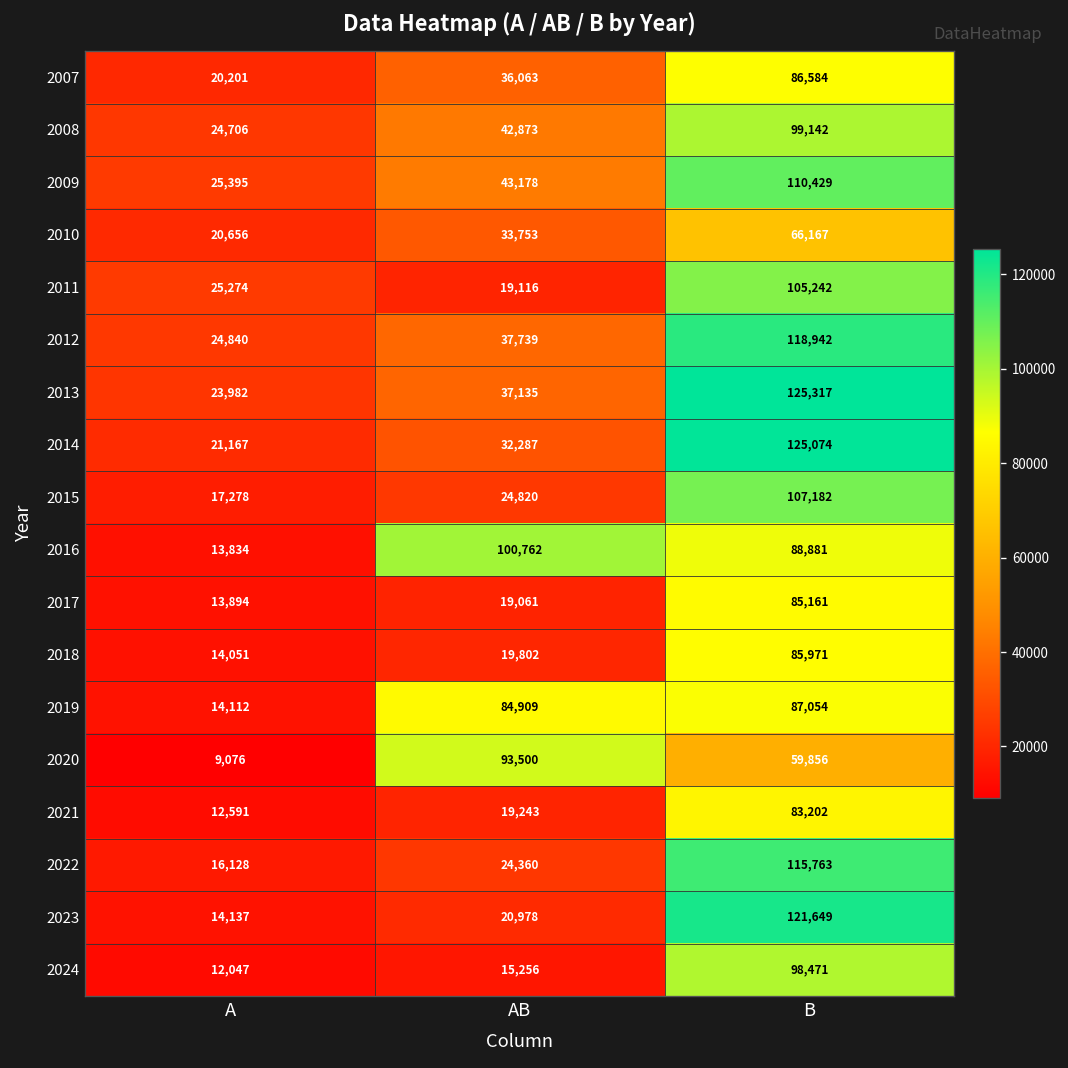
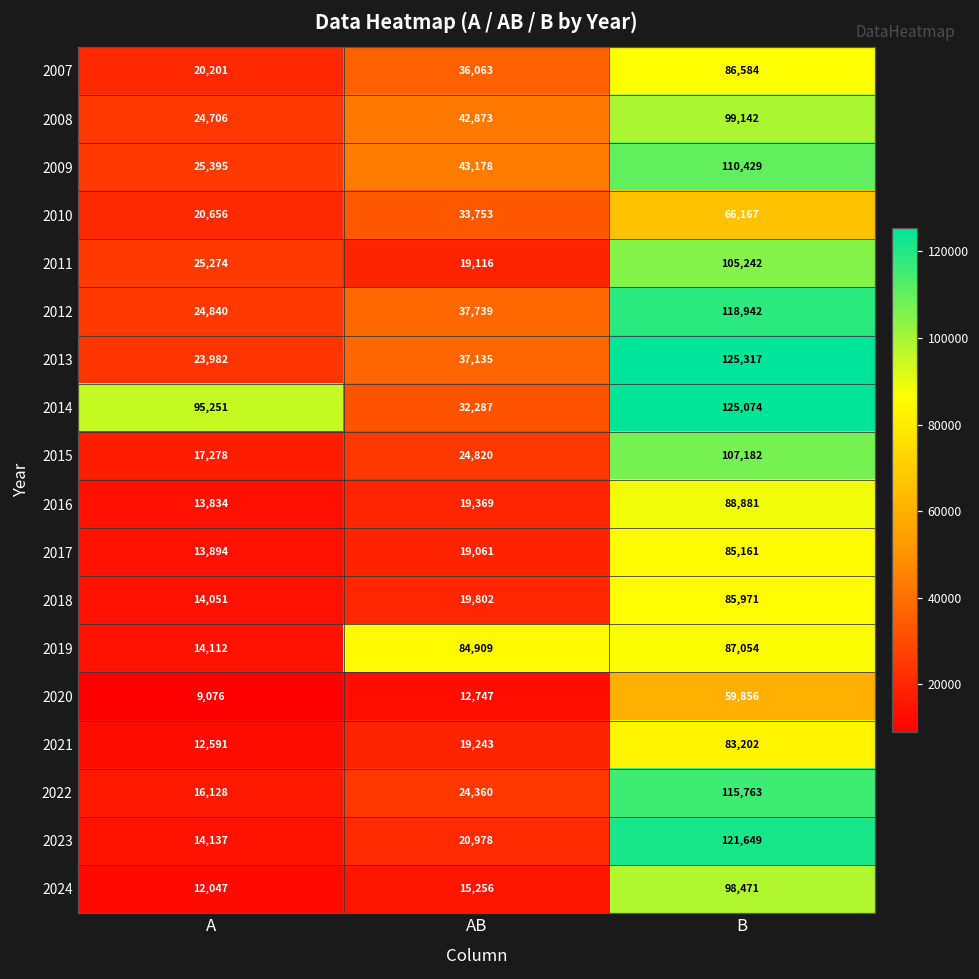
2014, A: 21,167 -> 95,251
2016, AB: 100,762 -> 19,369
2020, AB: 93,500 -> 12,747
